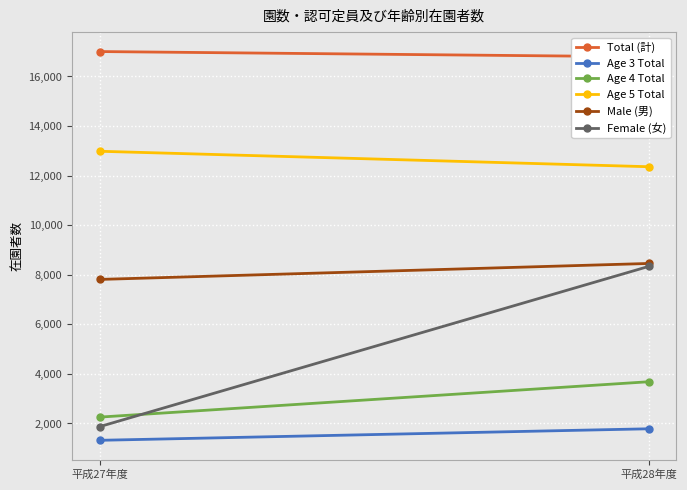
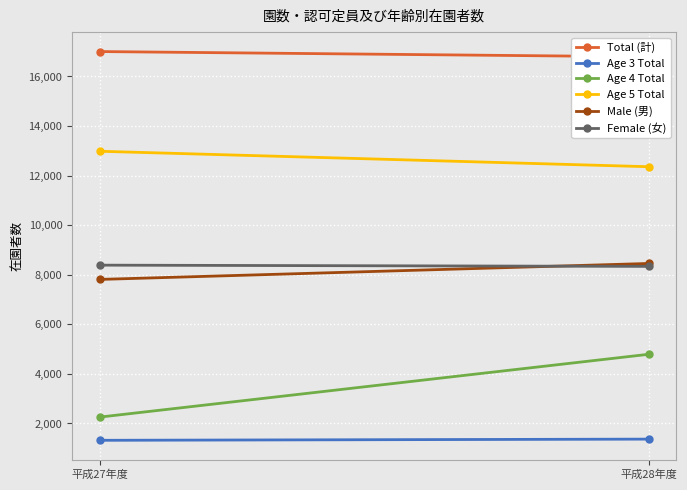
Female (女), 平成27年度: 1,900 -> 8,400
Age 3 Total, 平成28年度: 1,800 -> 1,400
Age 4 Total, 平成28年度: 3,700 -> 4,800
